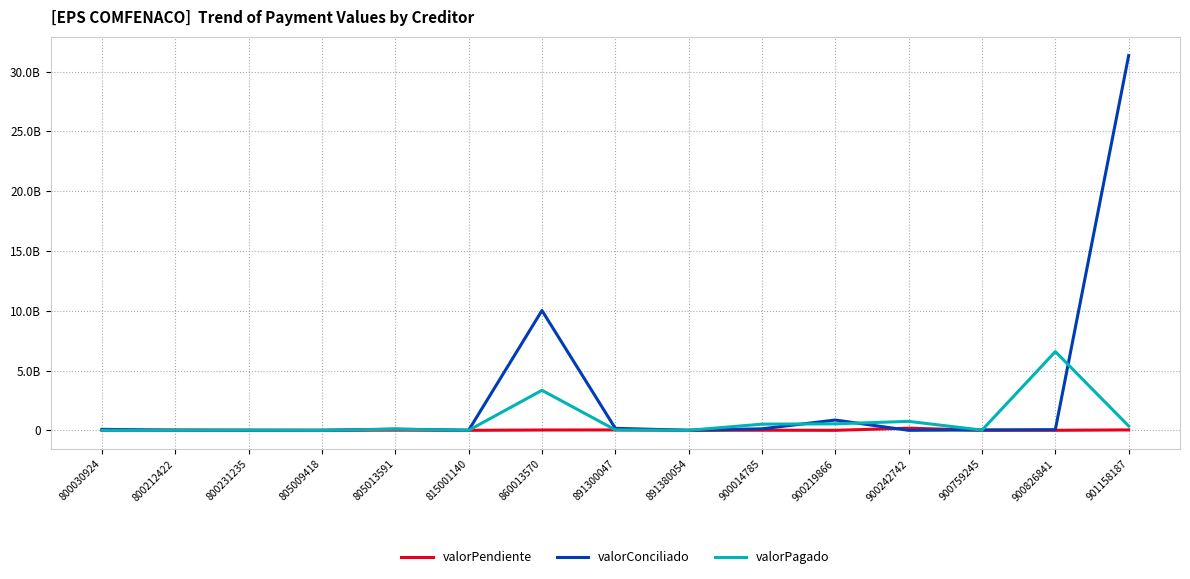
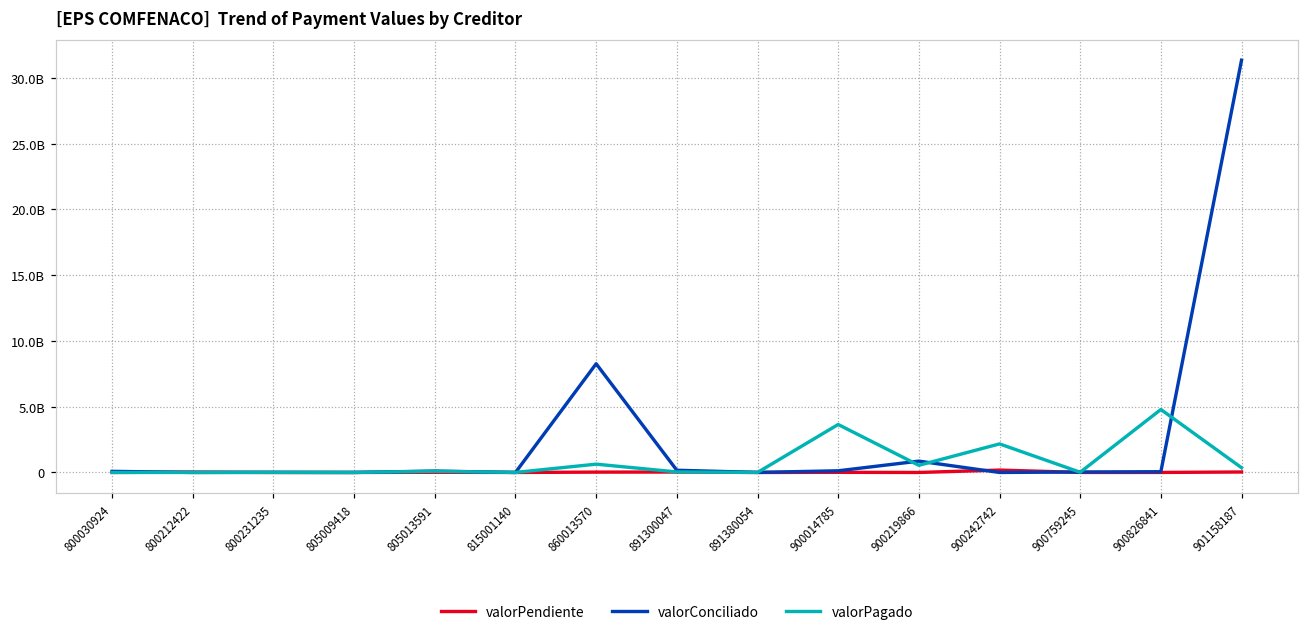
valorConciliado, 860013570: 10000000000 -> 8300000000
valorPagado, 860013570: 3300000000 -> 600000000
valorPagado, 900014785: 500000000 -> 3600000000
valorPagado, 900242742: 700000000 -> 2200000000
valorPagado, 900826841: 6600000000 -> 4800000000
